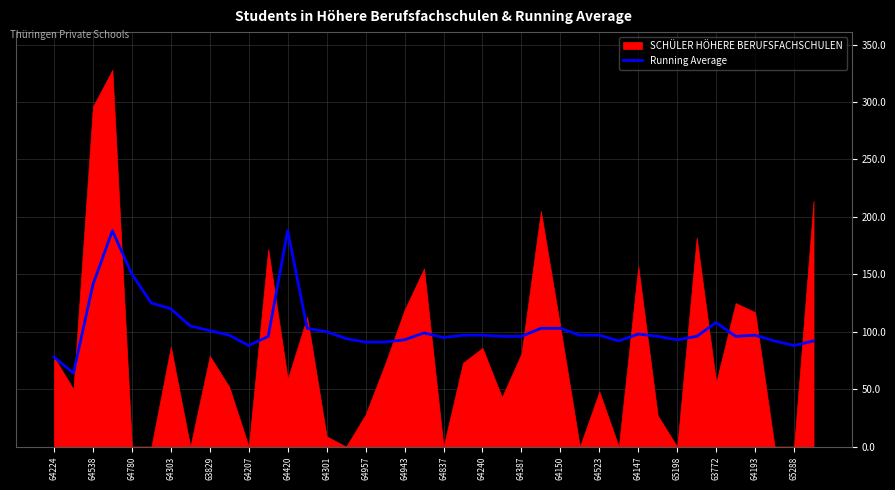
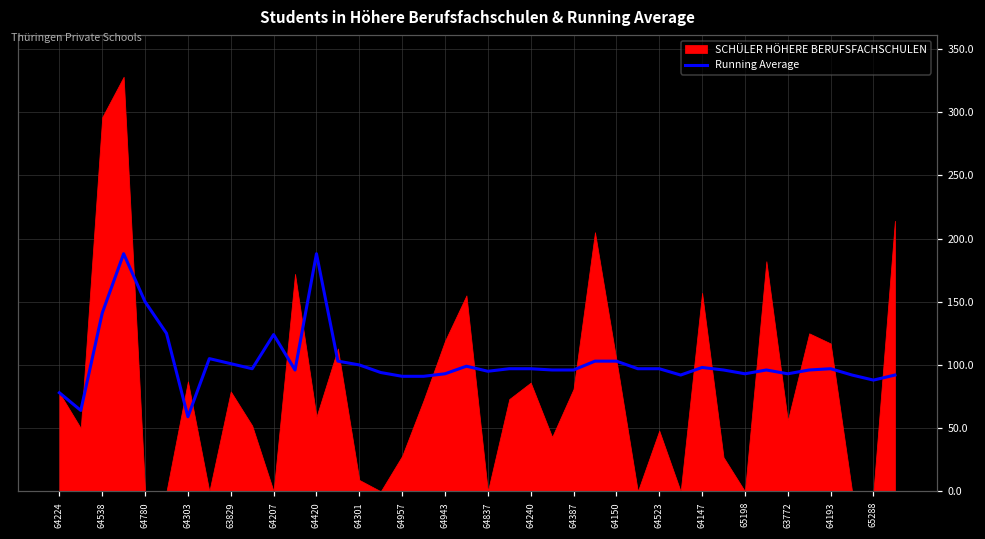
Running Average, 64303: 120 -> 59
Running Average, 64207: 88 -> 124
Running Average, 63772: 108 -> 93
